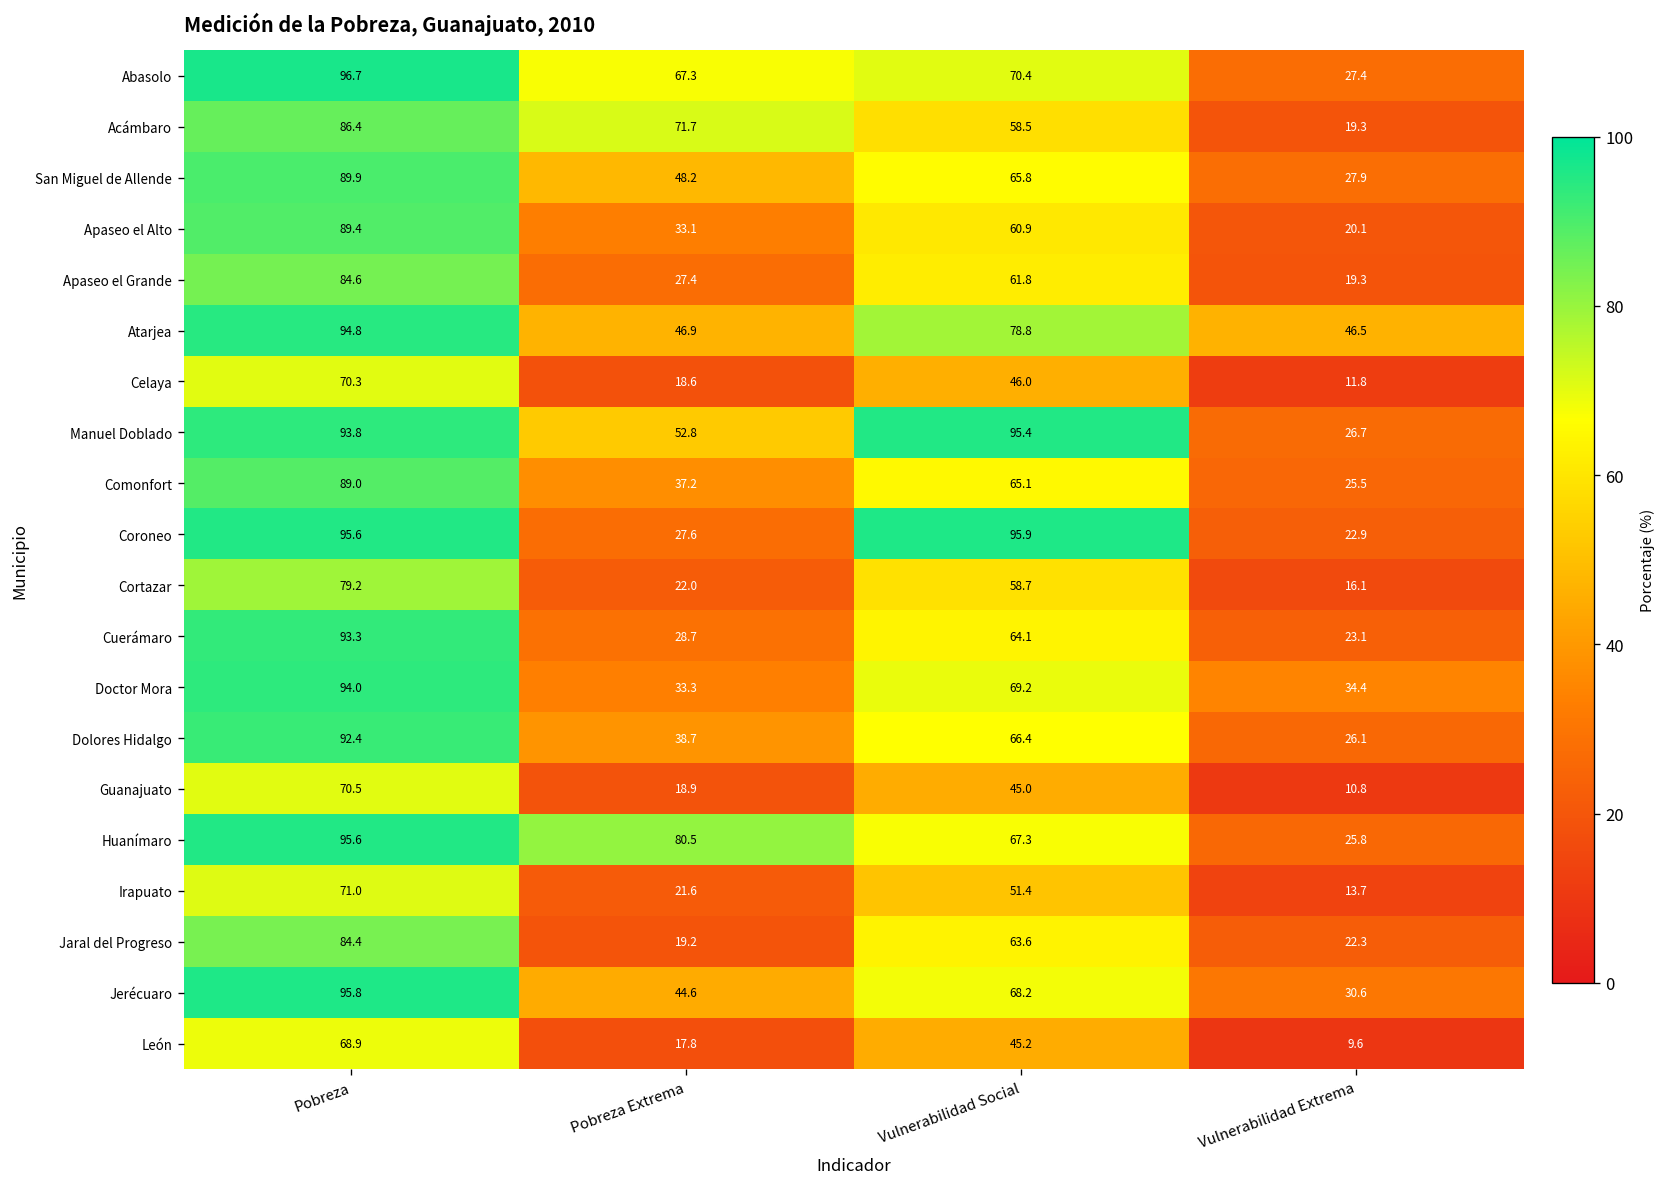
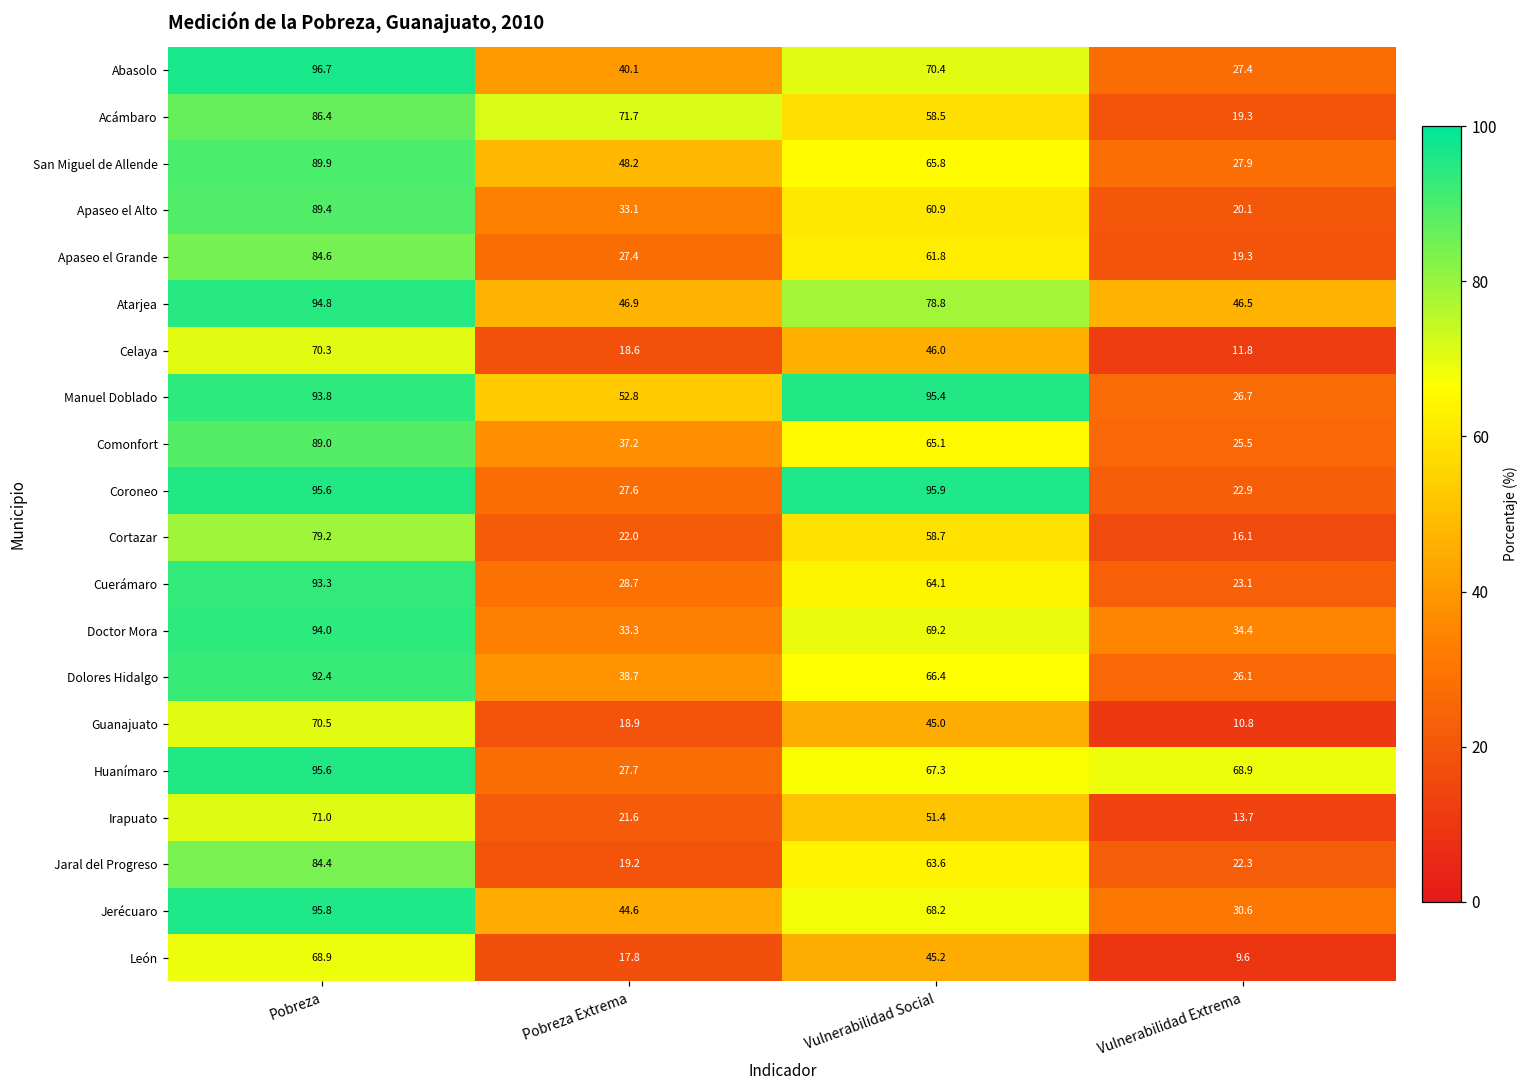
Abasolo, Pobreza Extrema: 67.3 -> 40.1
Huanímaro, Pobreza Extrema: 80.5 -> 27.7
Huanímaro, Vulnerabilidad Extrema: 25.8 -> 68.9
